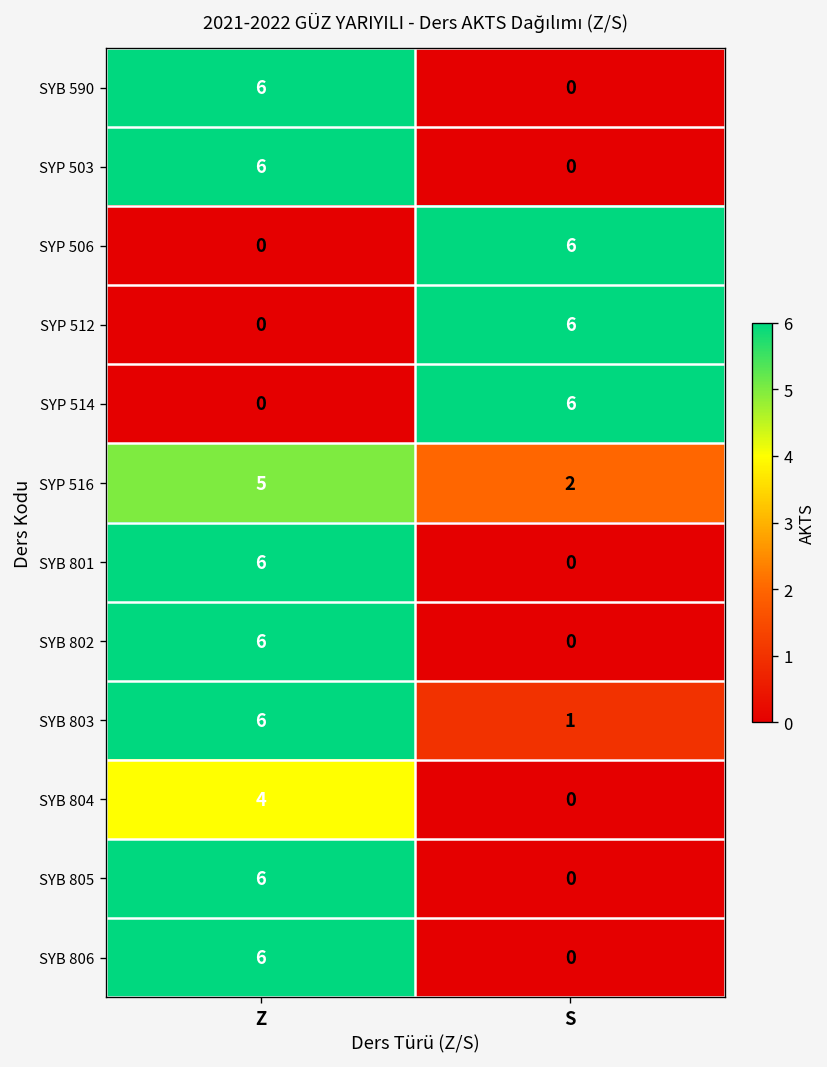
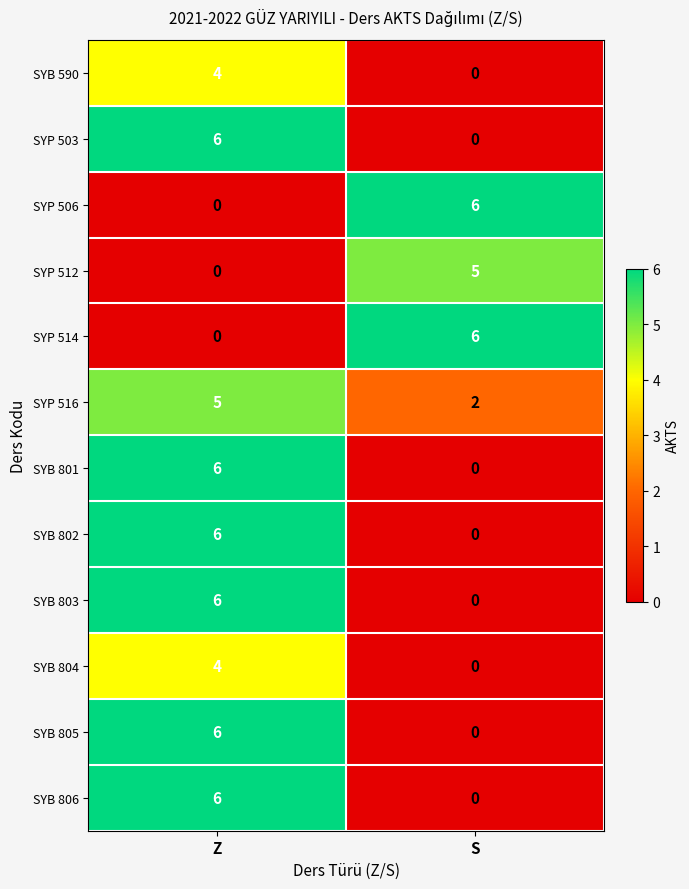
SYB 590, Z: 6 -> 4
SYP 512, S: 6 -> 5
SYB 803, S: 1 -> 0
